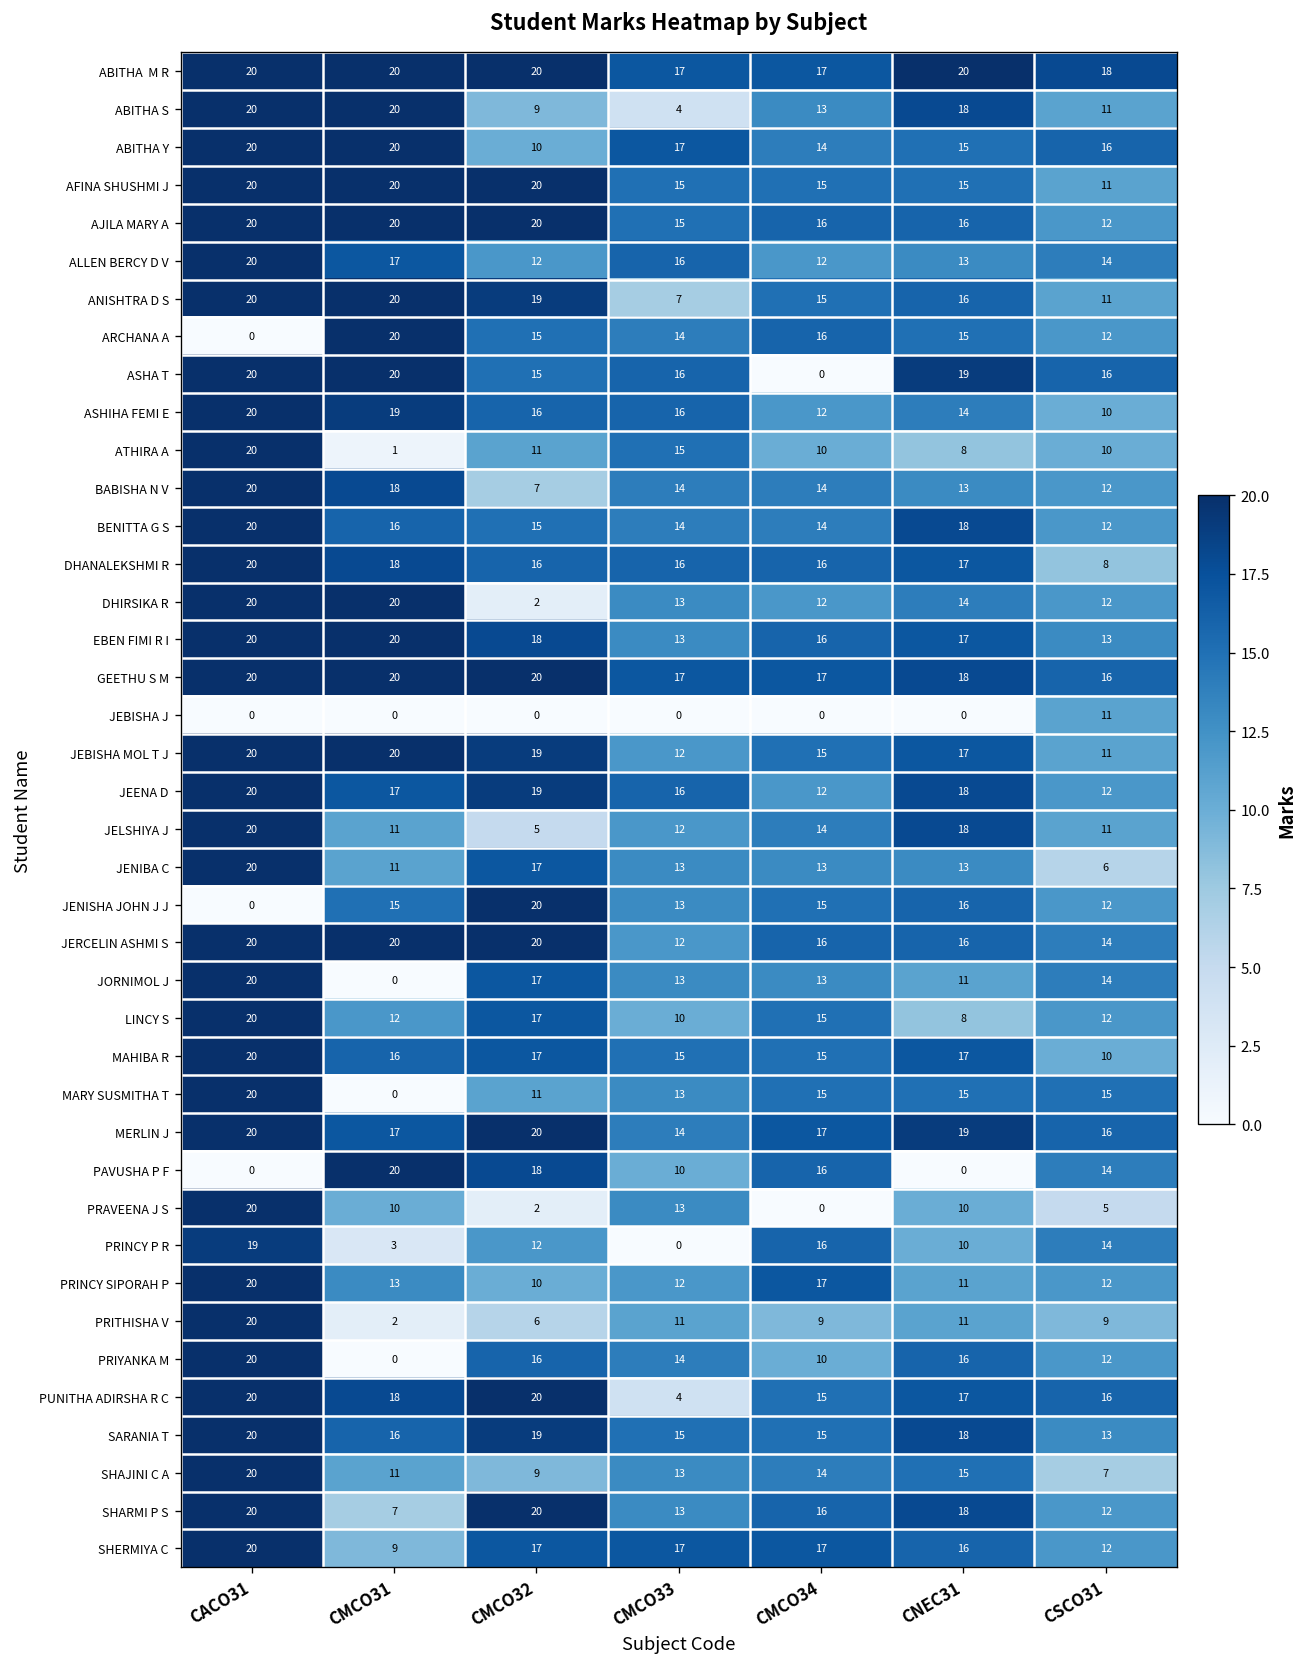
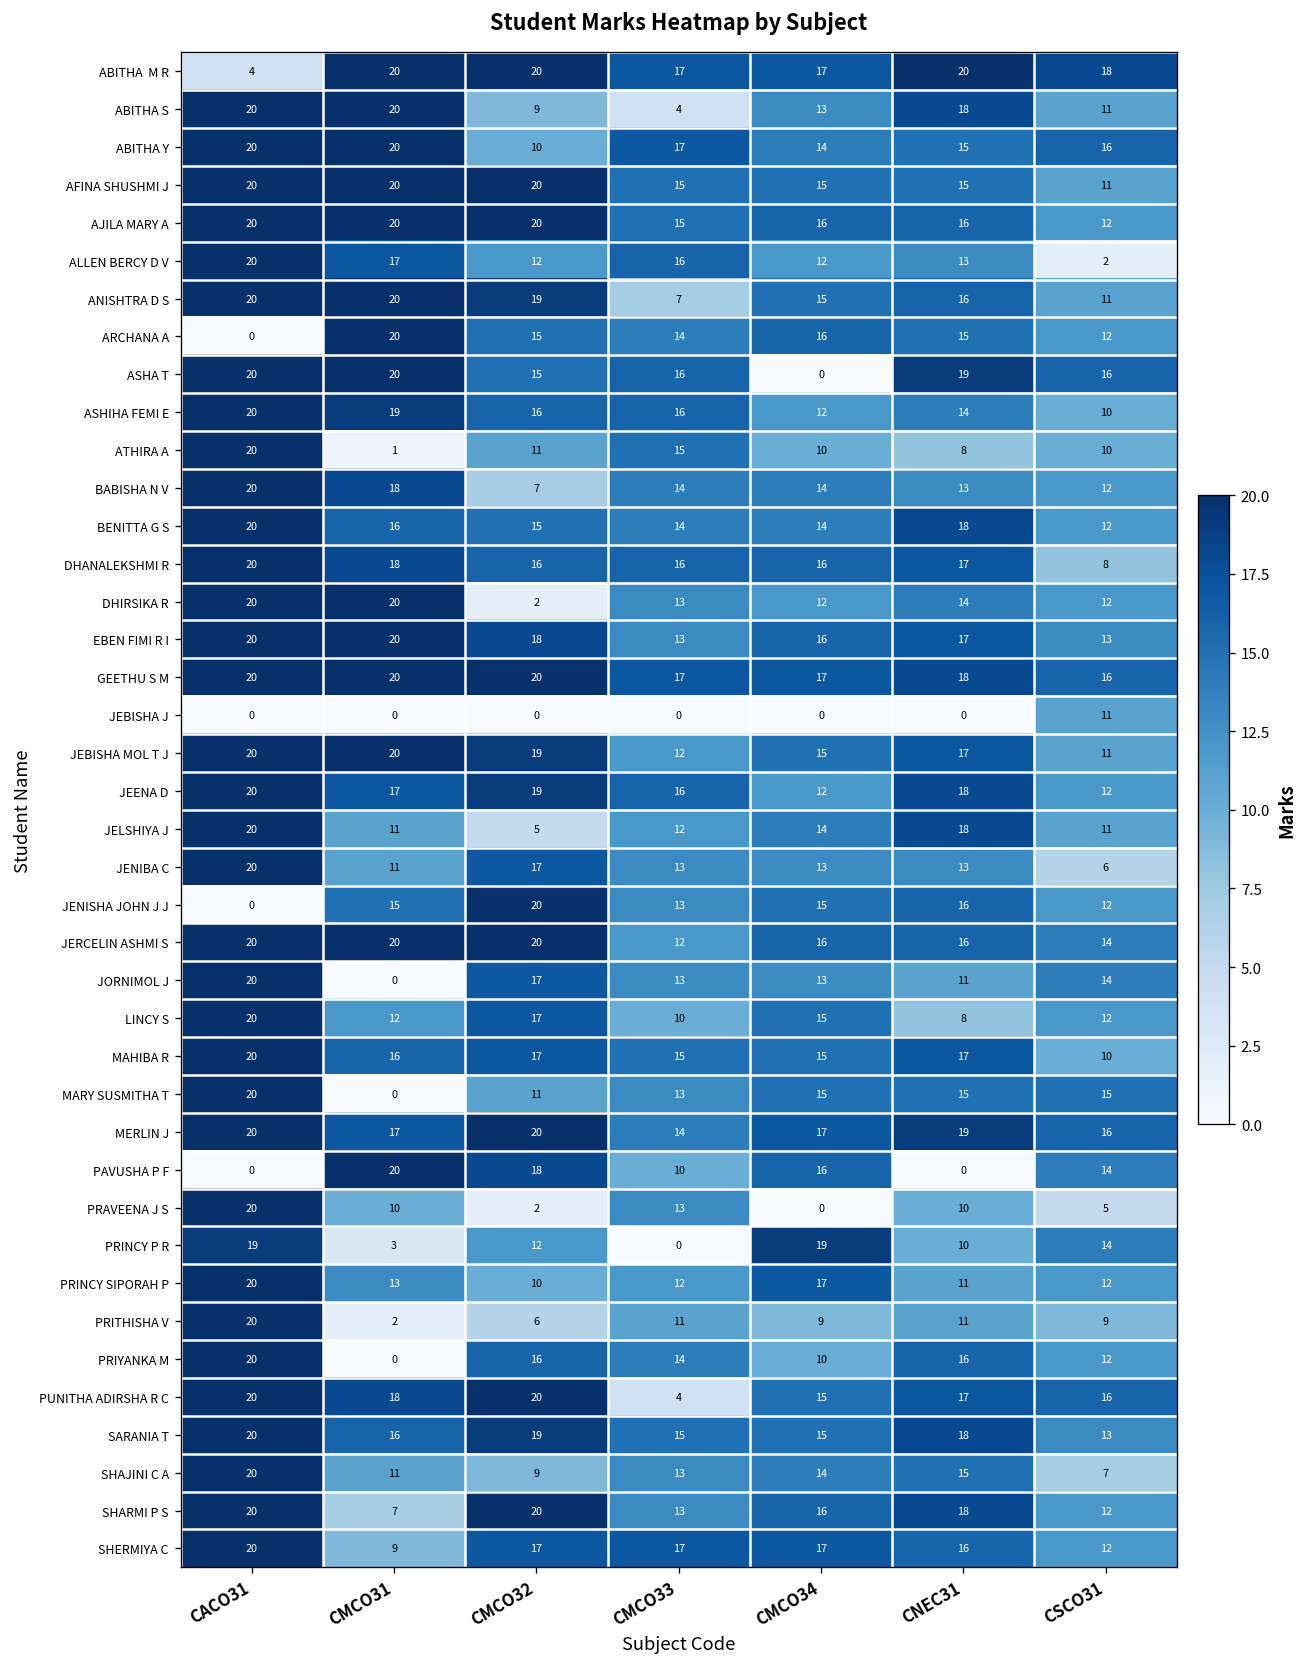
ABITHA M R, CACO31: 20 -> 4
ALLEN BERCY D V, CSCO31: 14 -> 2
PRINCY P R, CMCO34: 16 -> 19
